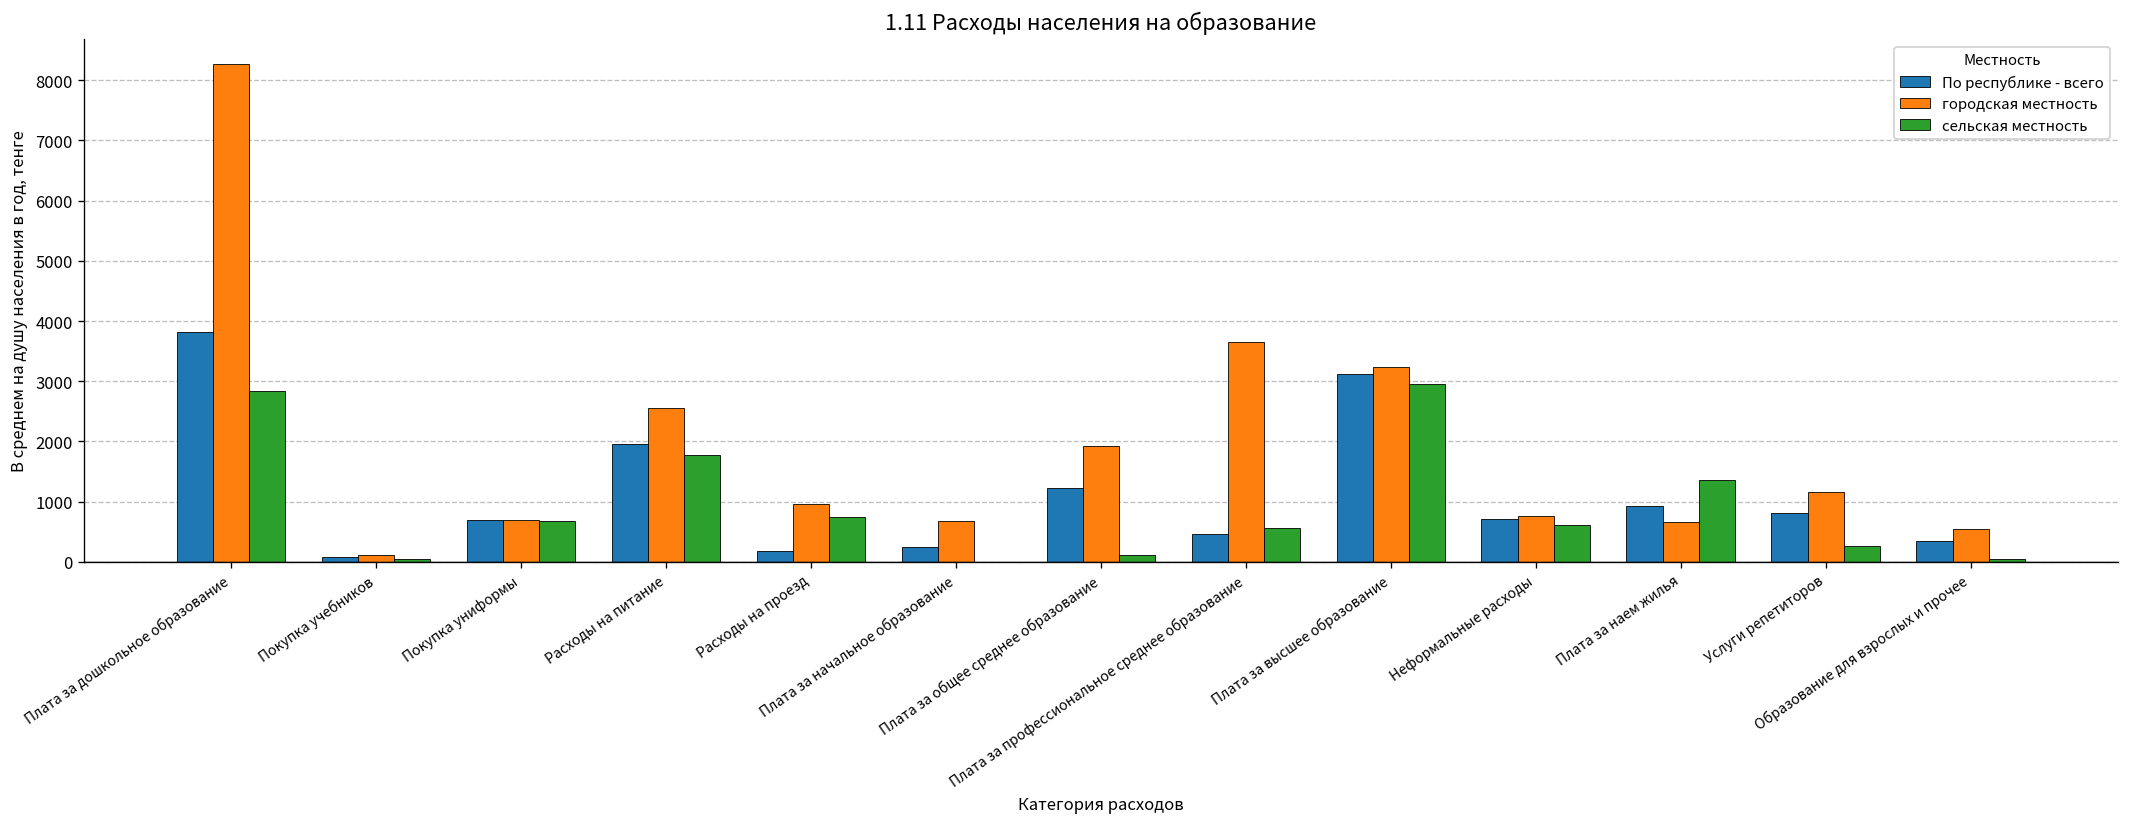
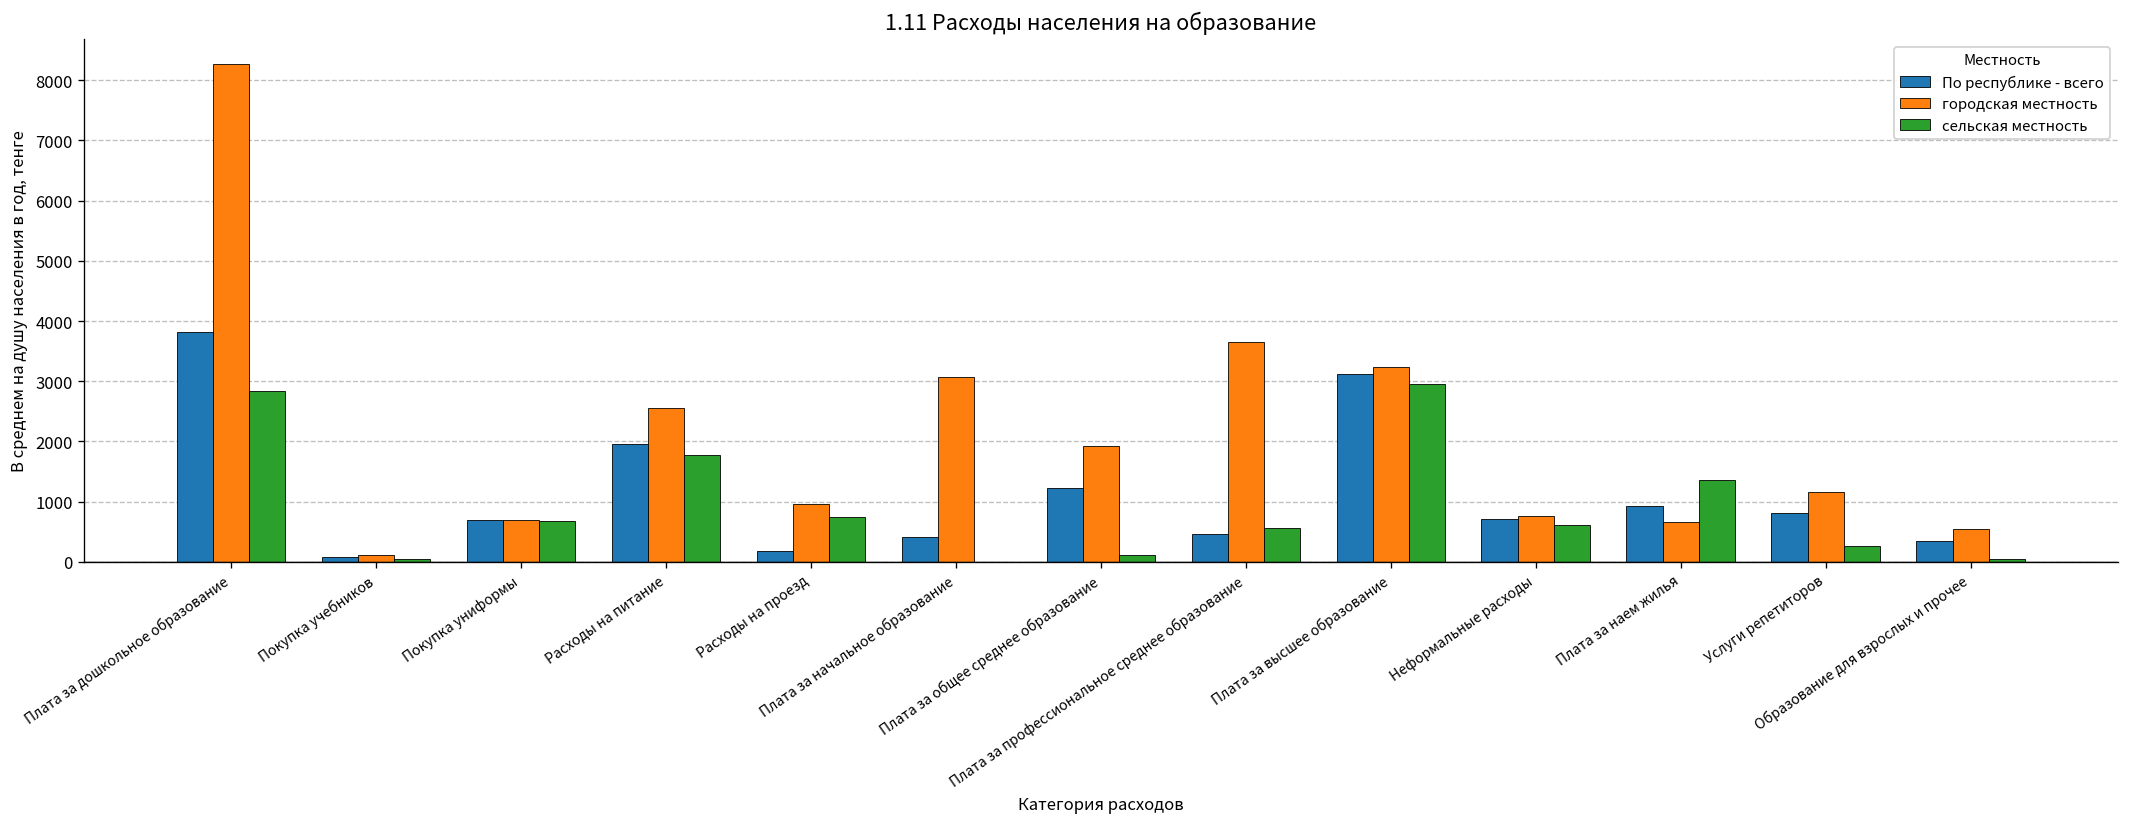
По республике - всего, Плата за начальное образование: 200 -> 400
городская местность, Плата за начальное образование: 700 -> 3100
